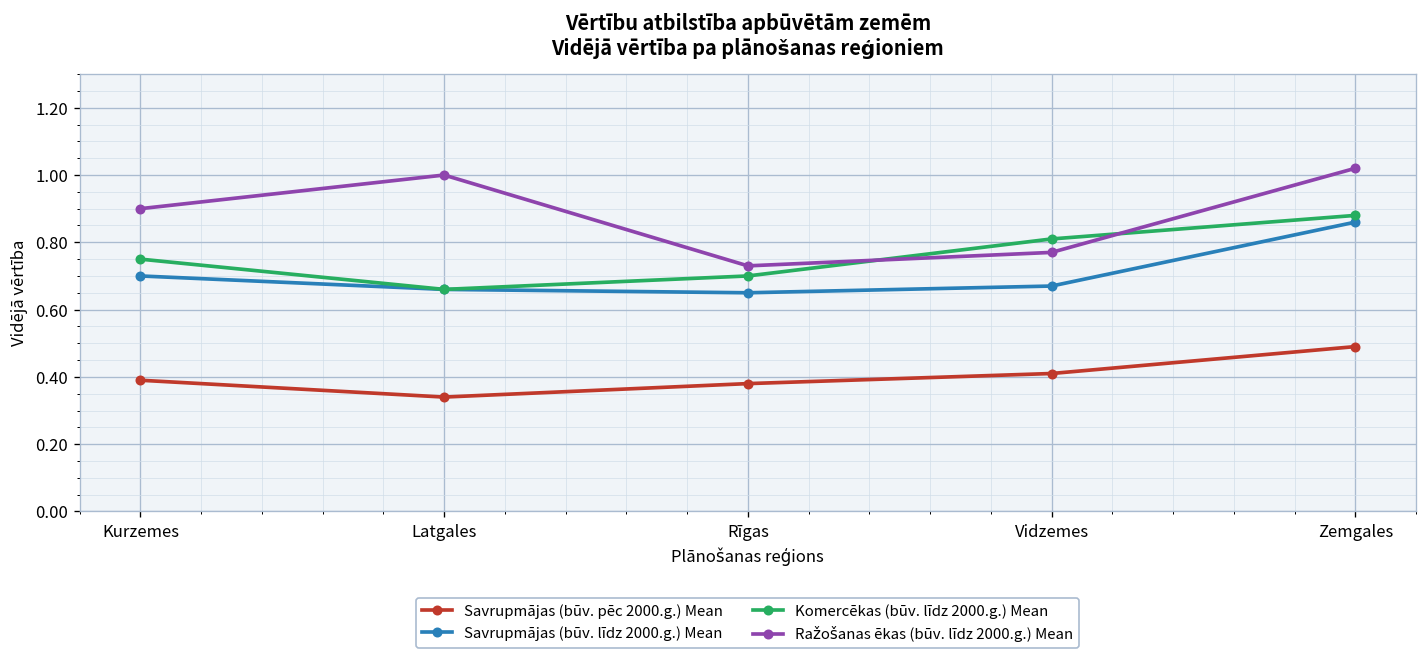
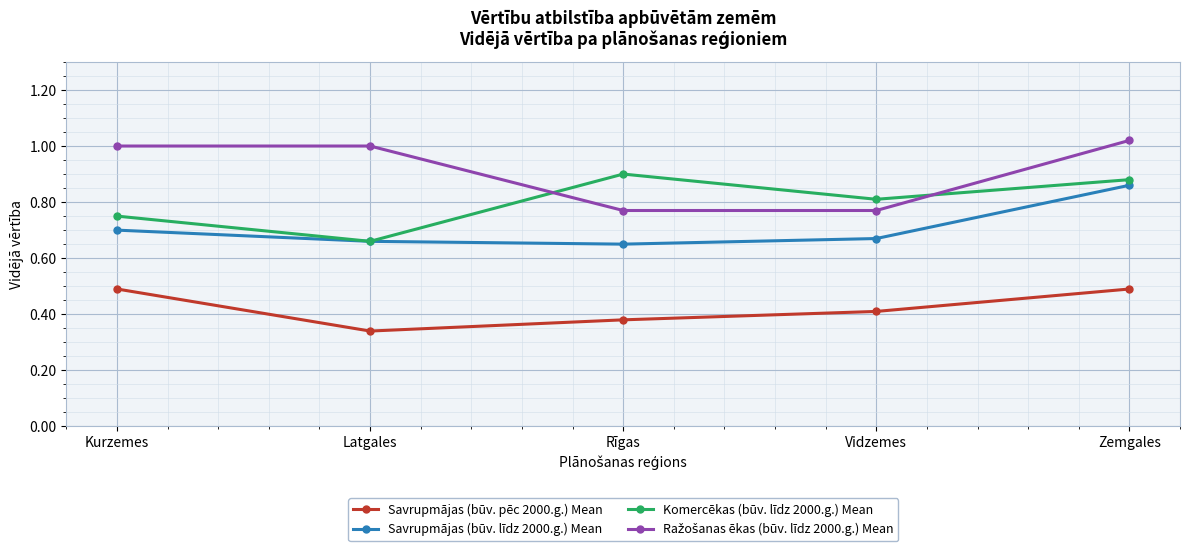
Savrupmājas (būv. pēc 2000.g.) Mean, Kurzemes: 0.39 -> 0.49
Ražošanas ēkas (būv. līdz 2000.g.) Mean, Kurzemes: 0.9 -> 1.0
Komercēkas (būv. līdz 2000.g.) Mean, Rīgas: 0.7 -> 0.9
Ražošanas ēkas (būv. līdz 2000.g.) Mean, Rīgas: 0.73 -> 0.77
